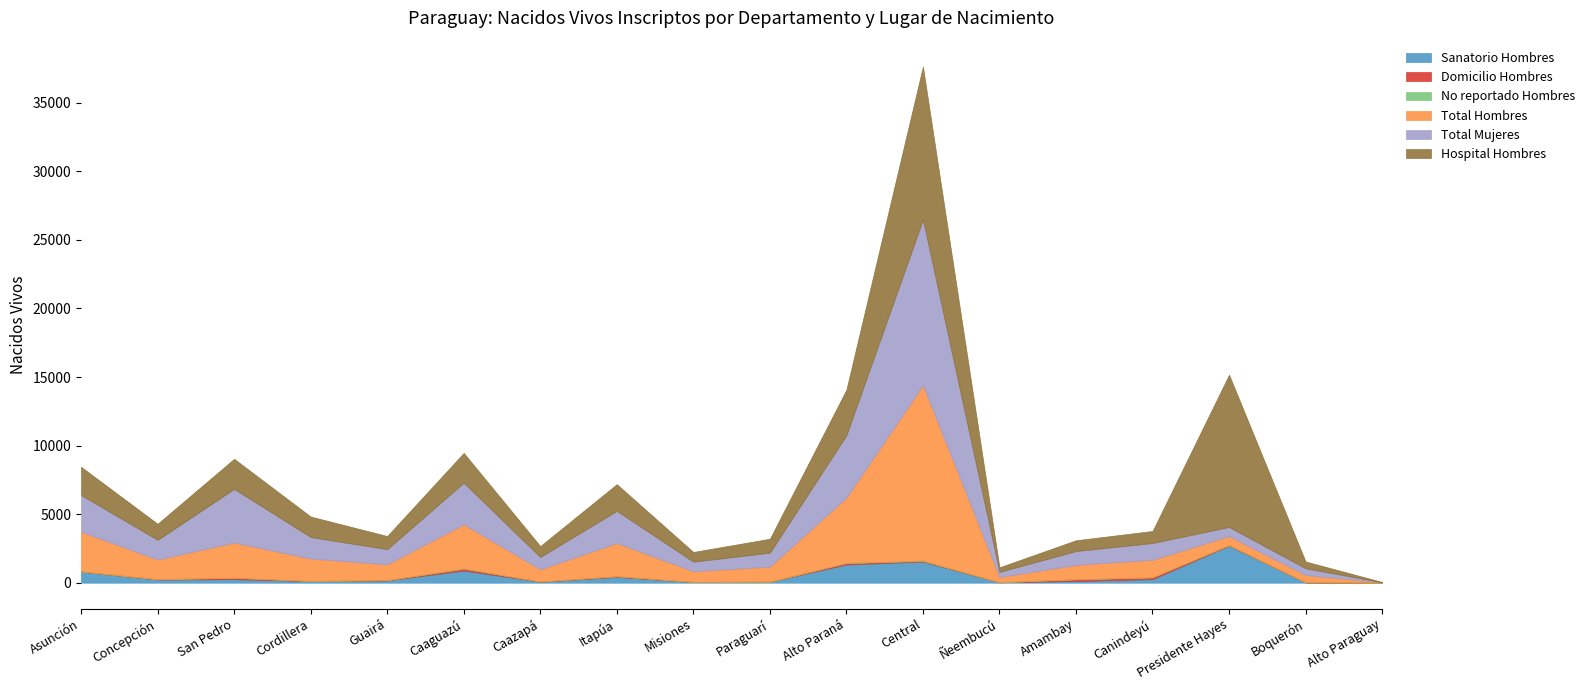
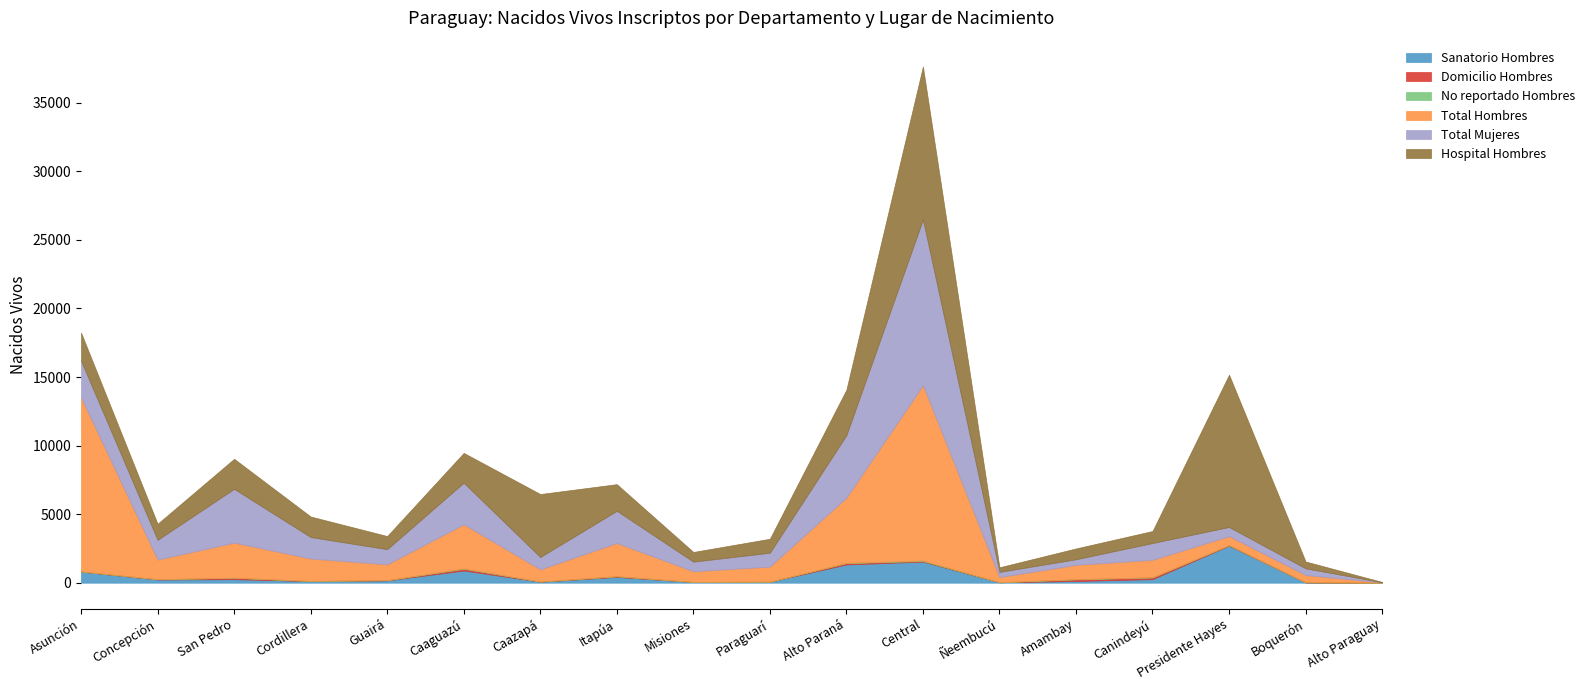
Total Hombres, Asunción: 2900 -> 12700
Hospital Hombres, Caazapá: 800 -> 4600
Total Mujeres, Amambay: 1000 -> 400
